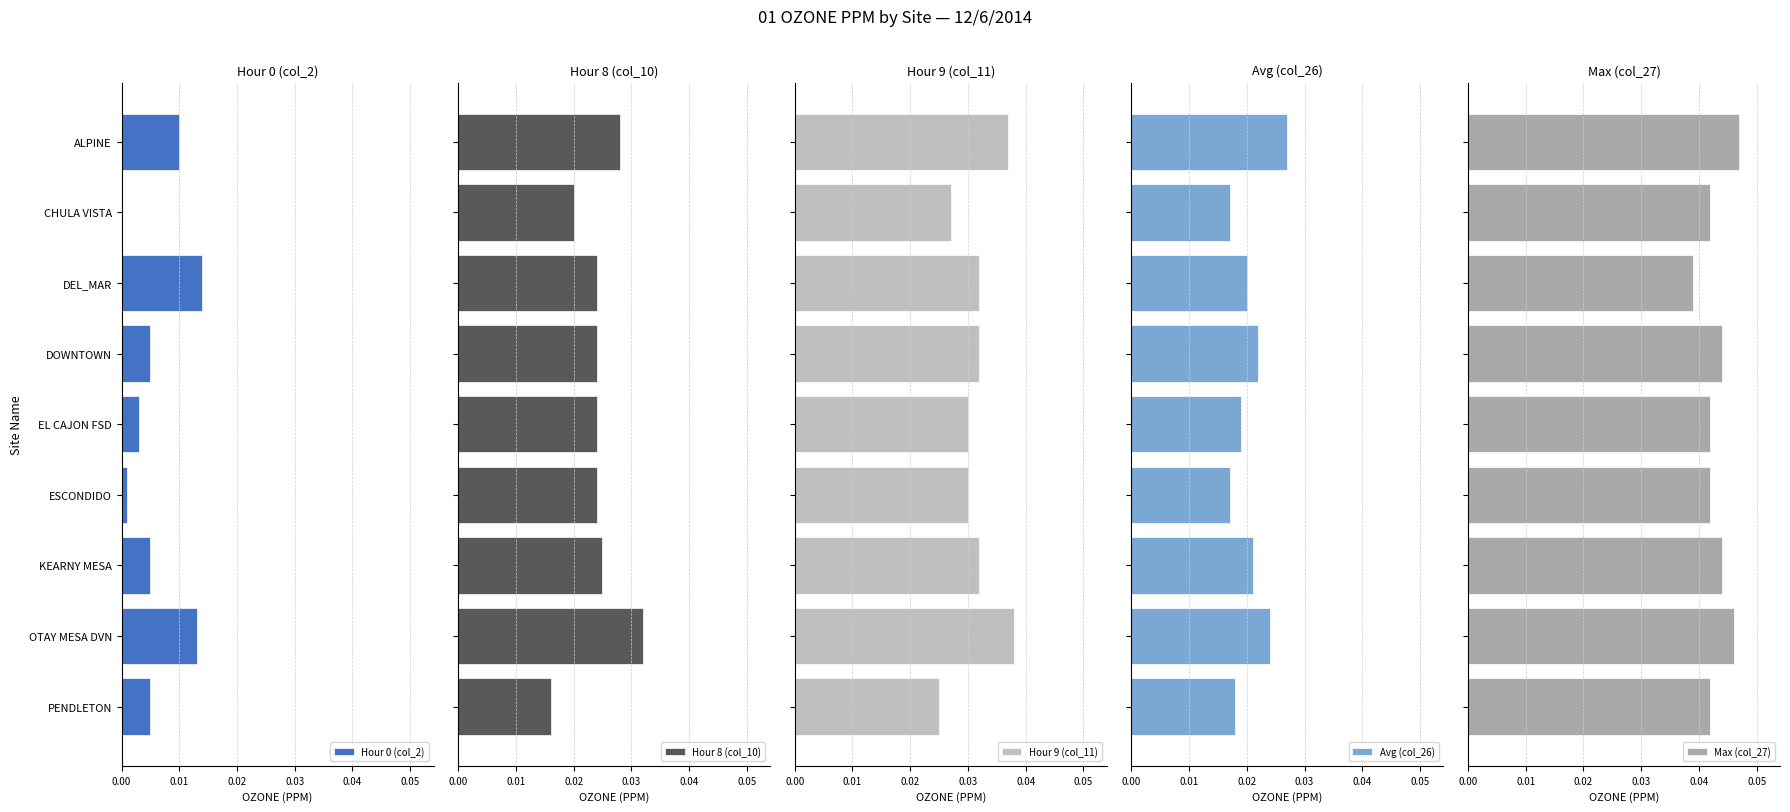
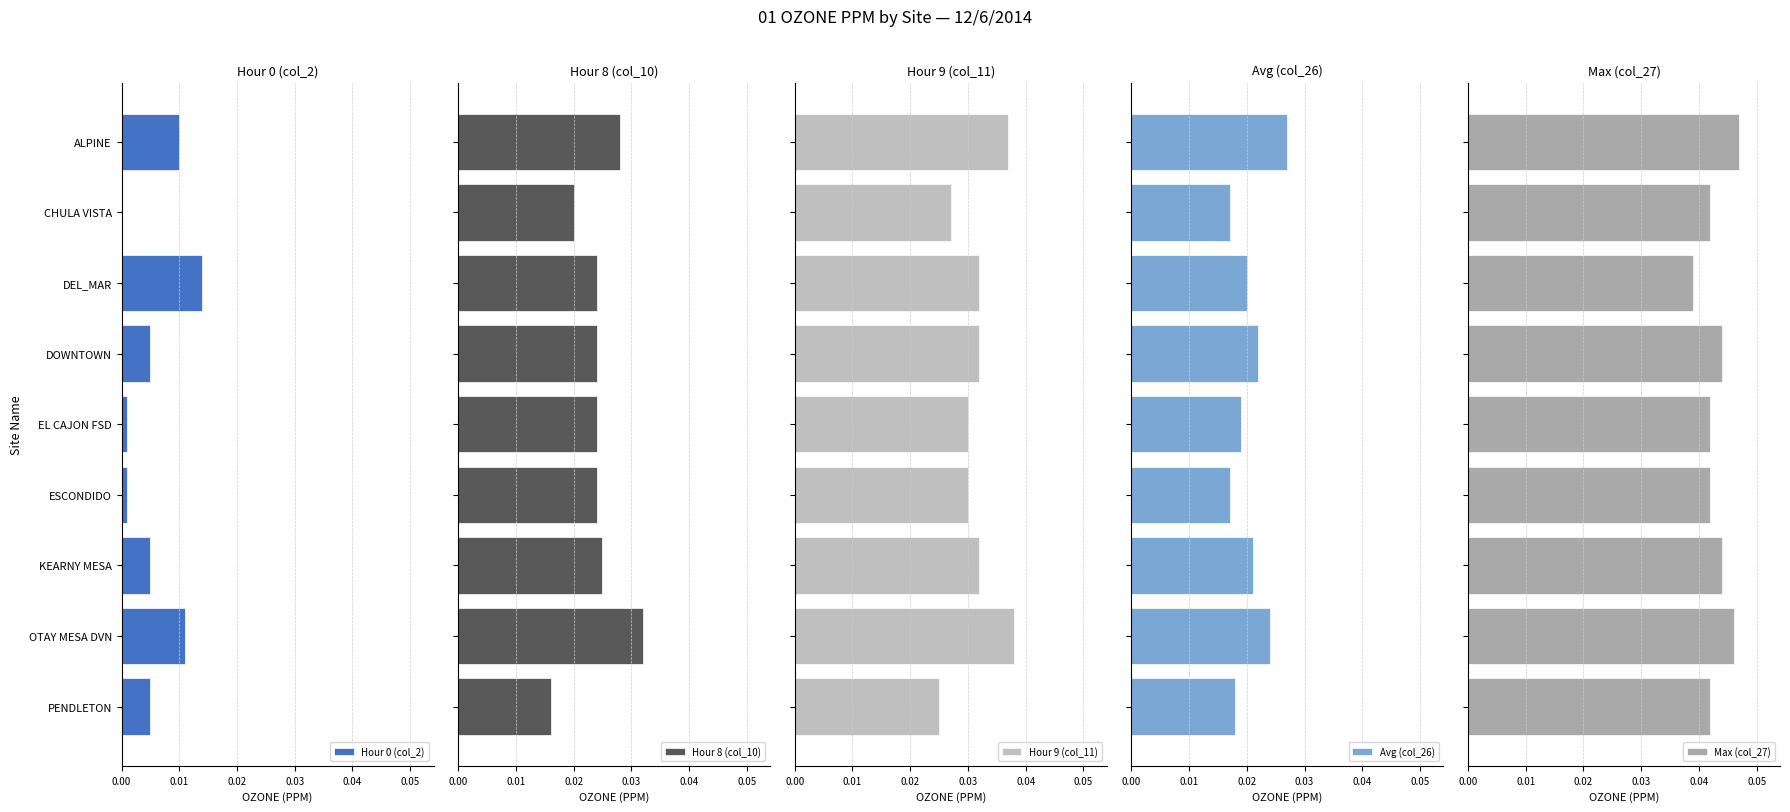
Hour 0 (col_2), EL CAJON FSD: 0.003 -> 0.001
Hour 0 (col_2), OTAY MESA DVN: 0.013 -> 0.011
